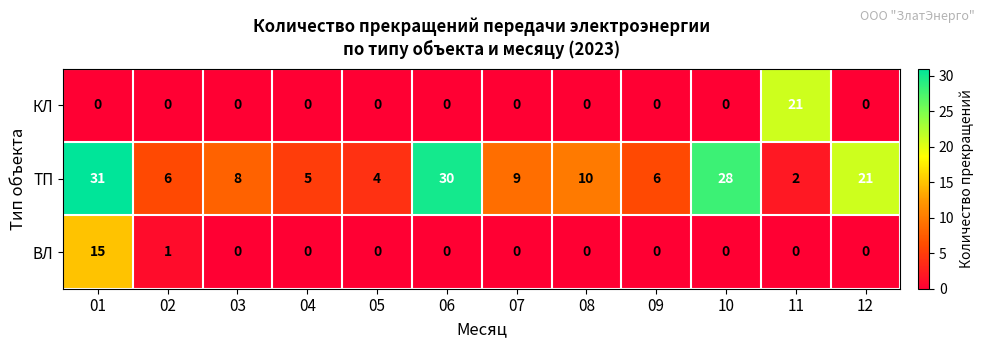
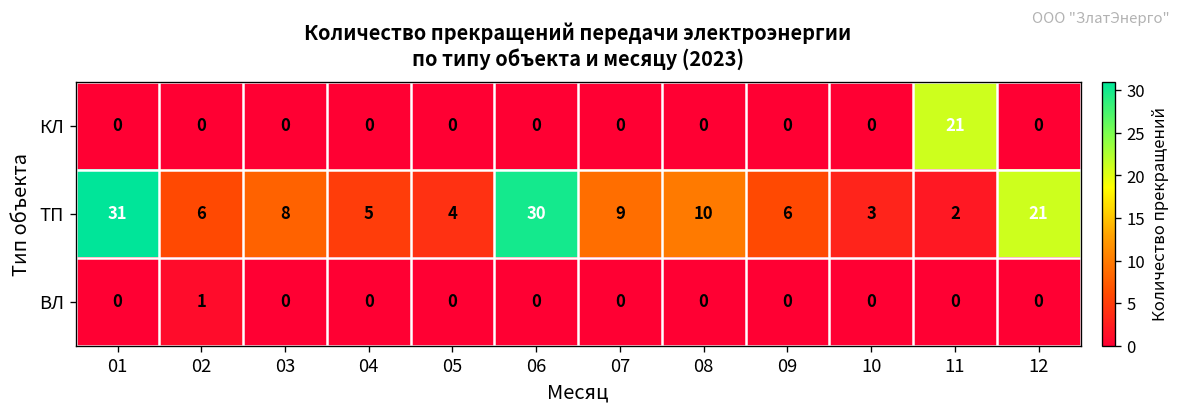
ТП, 10: 28 -> 3
ВЛ, 01: 15 -> 0
